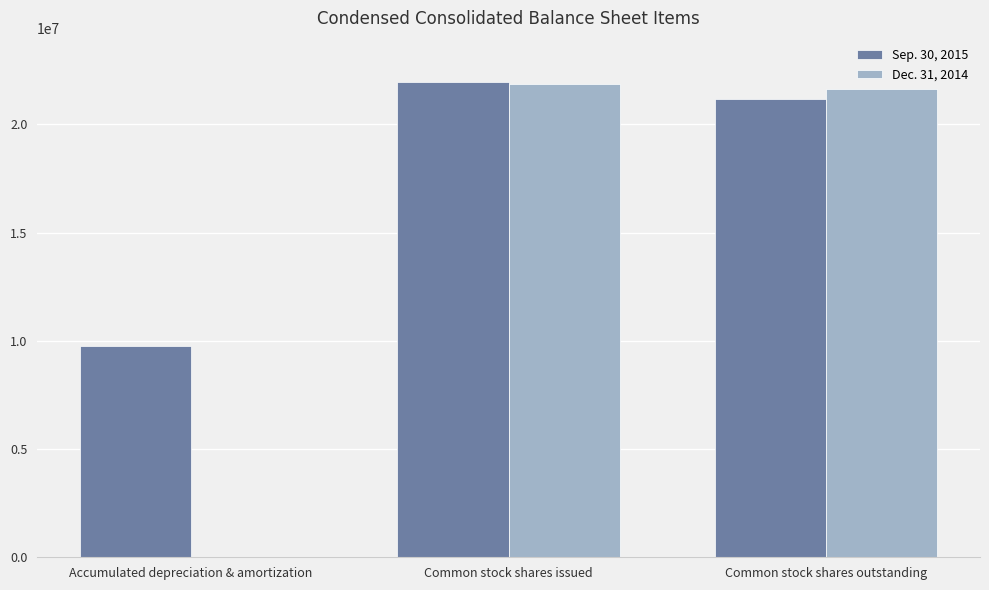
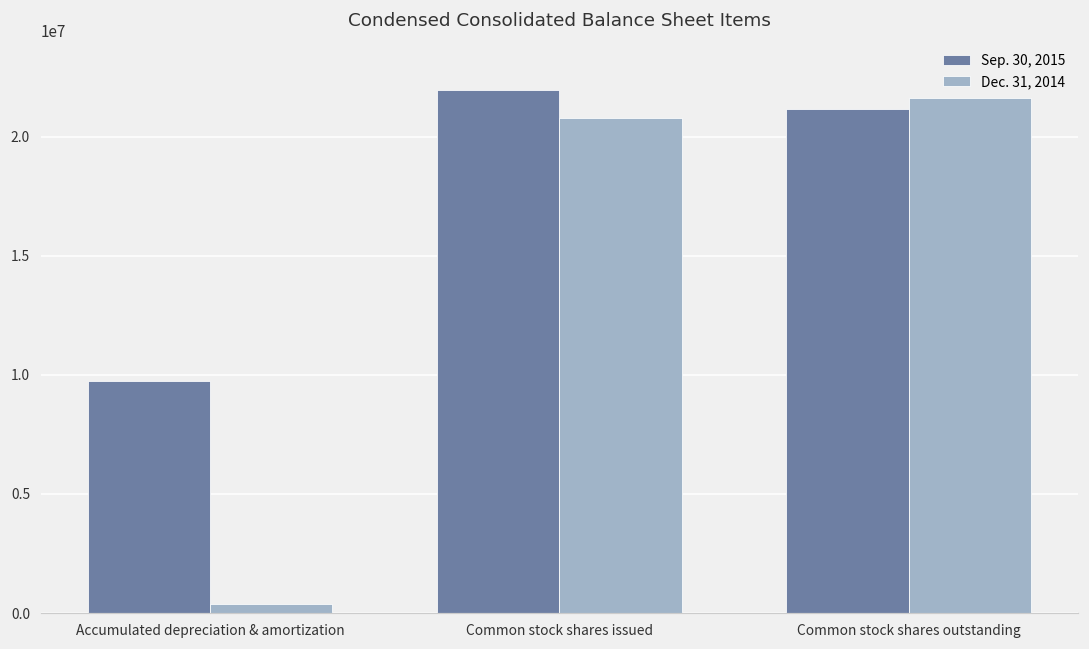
Dec. 31, 2014, Accumulated depreciation & amortization: 0 -> 400000
Dec. 31, 2014, Common stock shares issued: 21900000 -> 20800000
